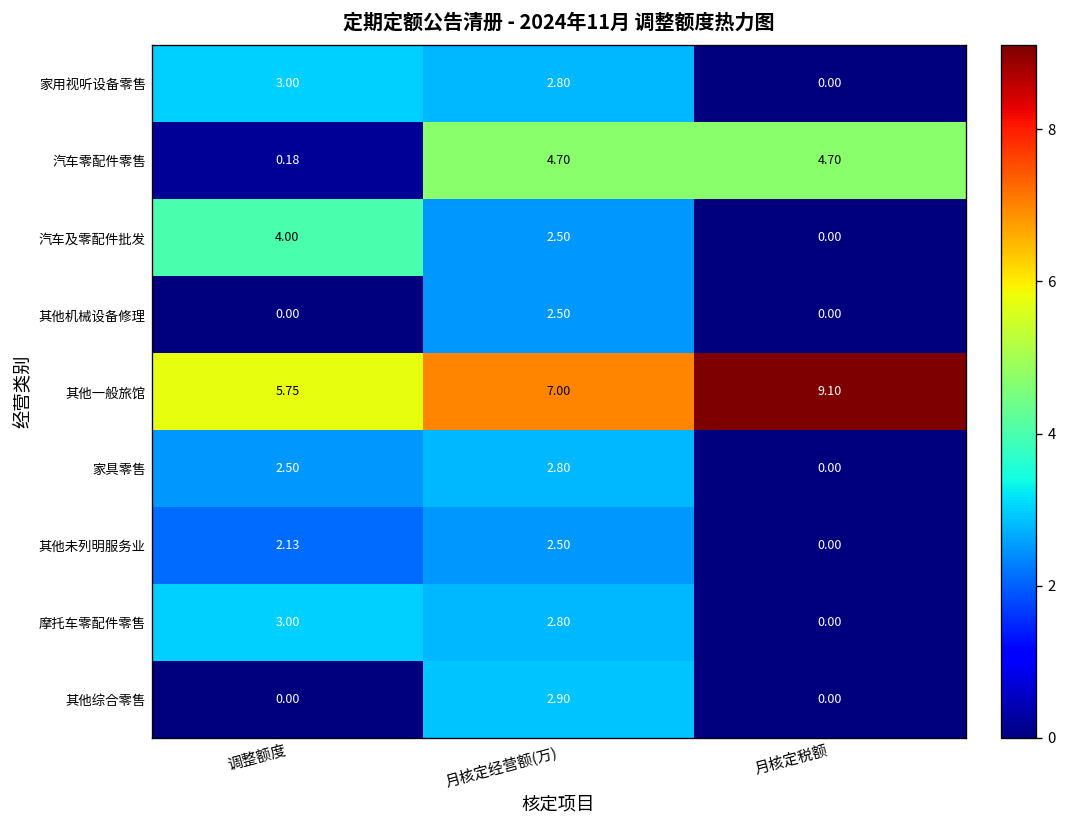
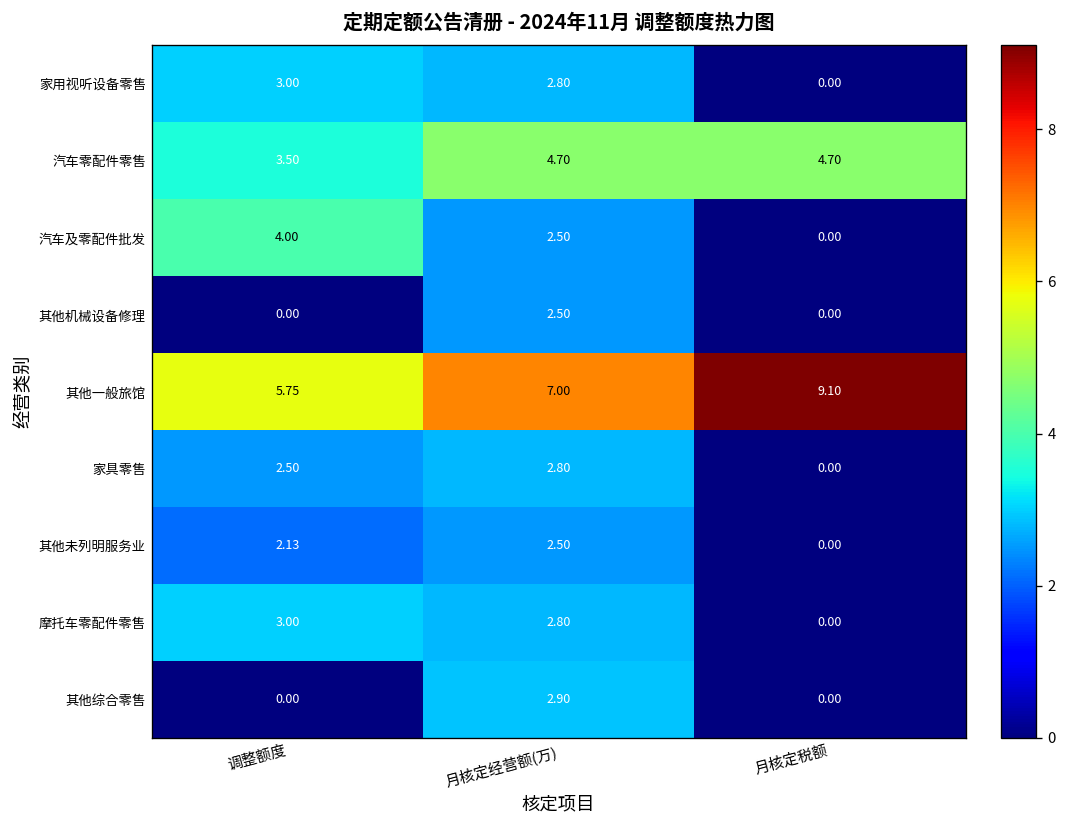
汽车零配件零售, 调整额度: 0.18 -> 3.50
